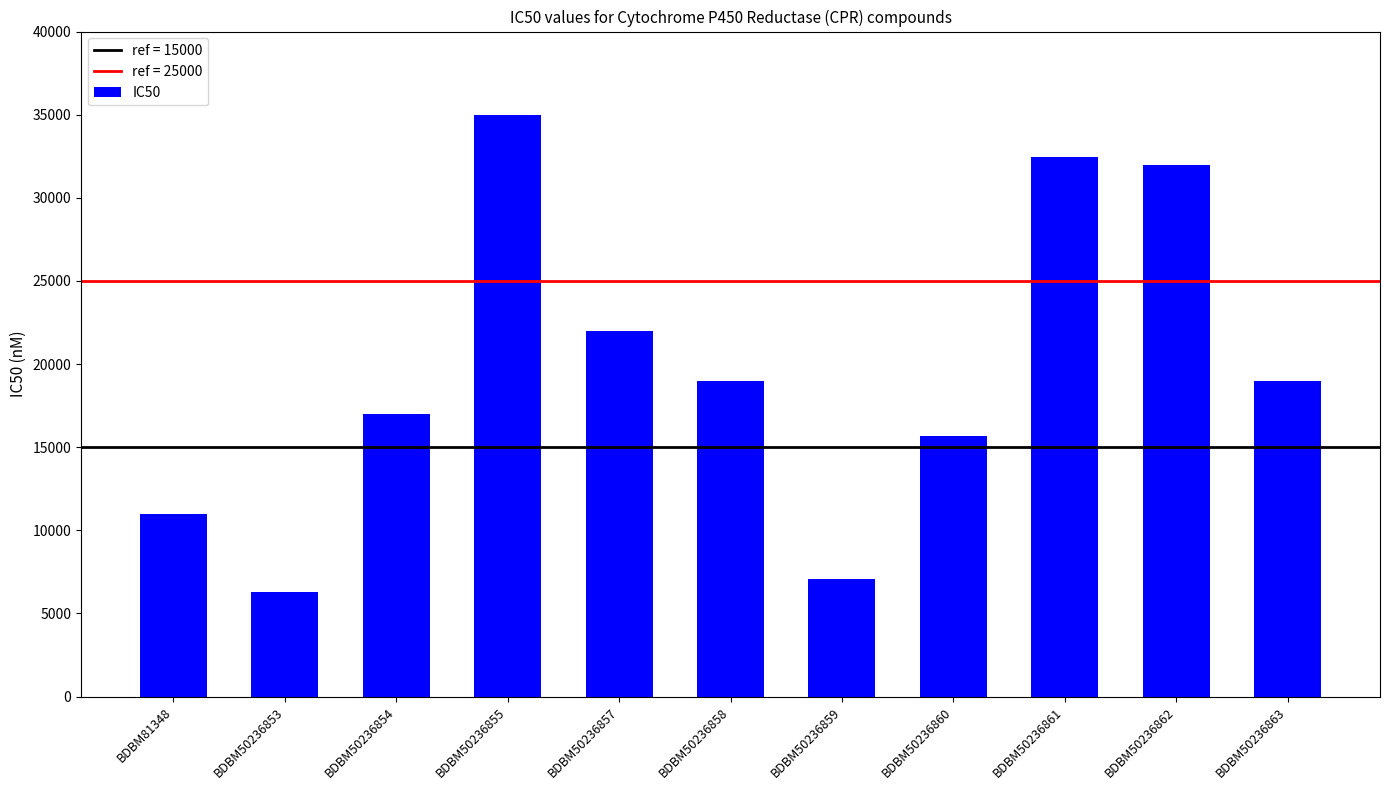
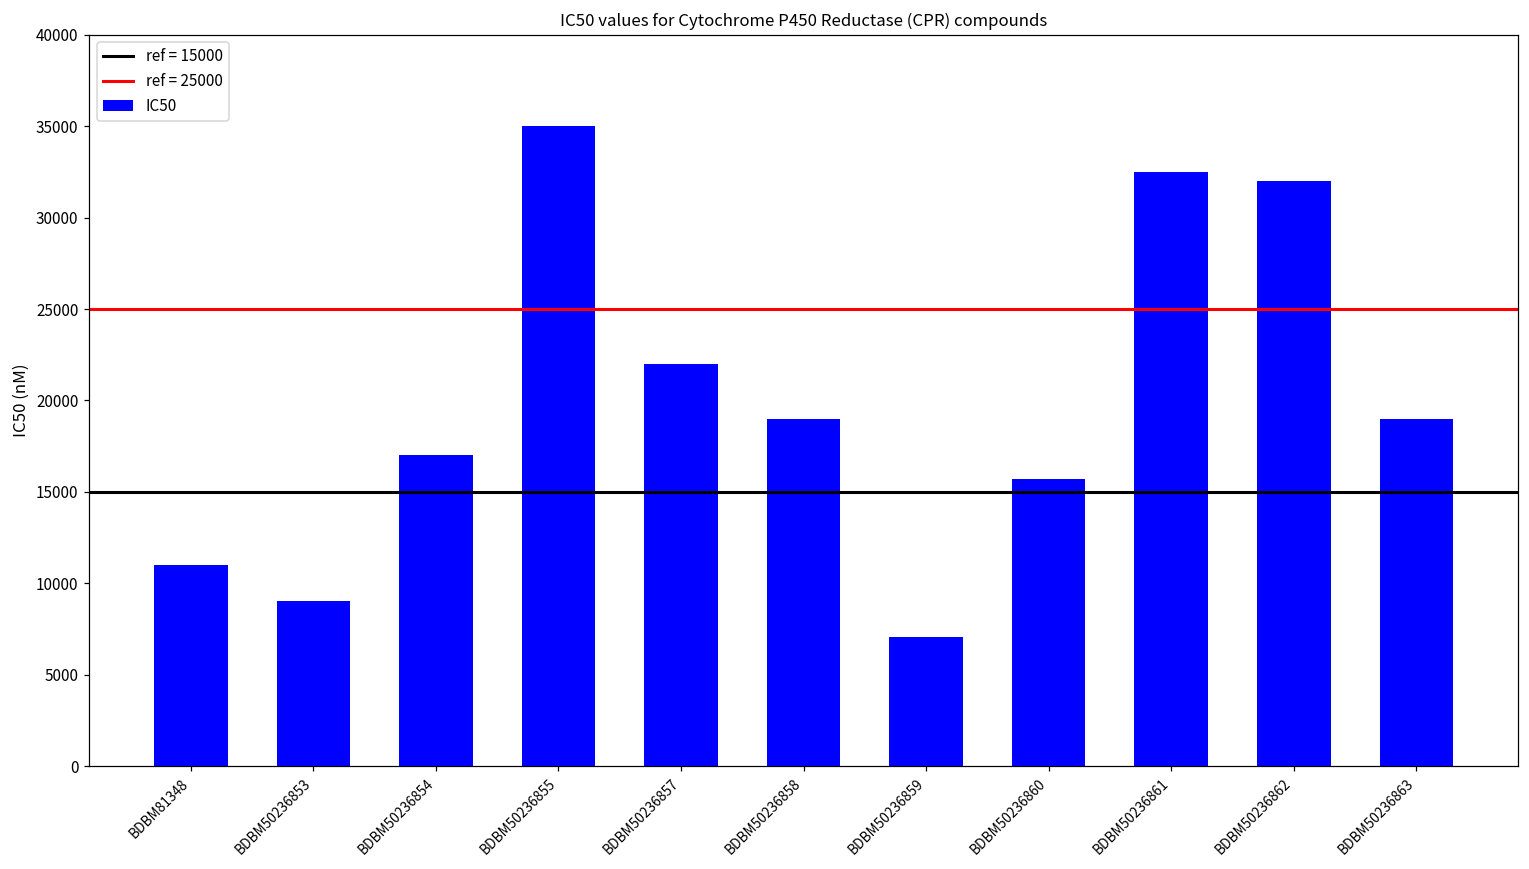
BDBM50236853: 6300 -> 9100
